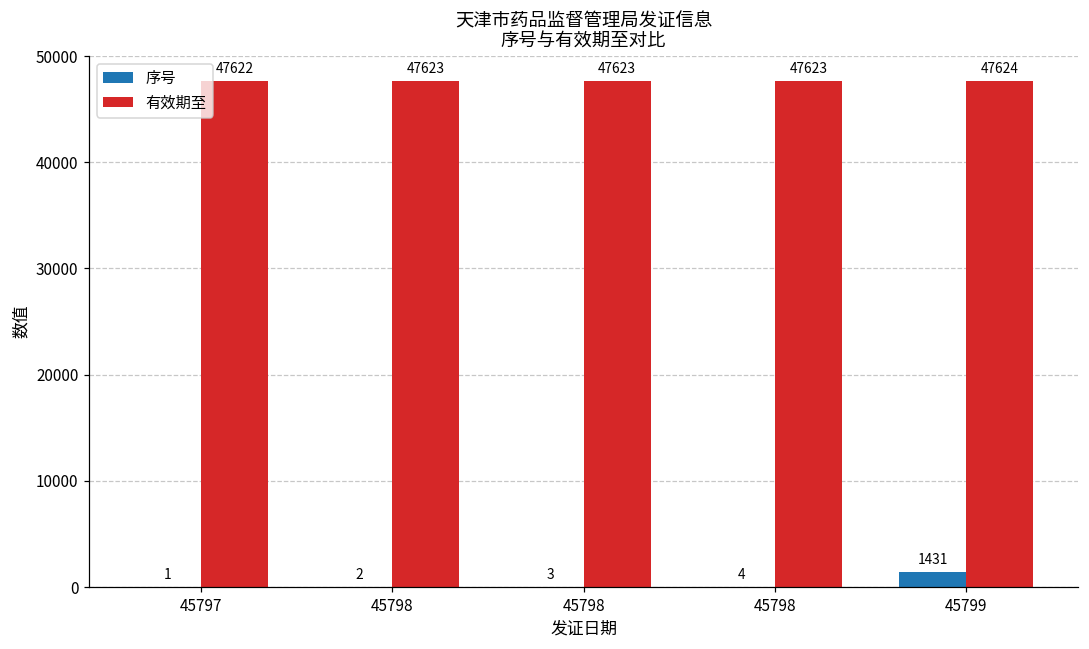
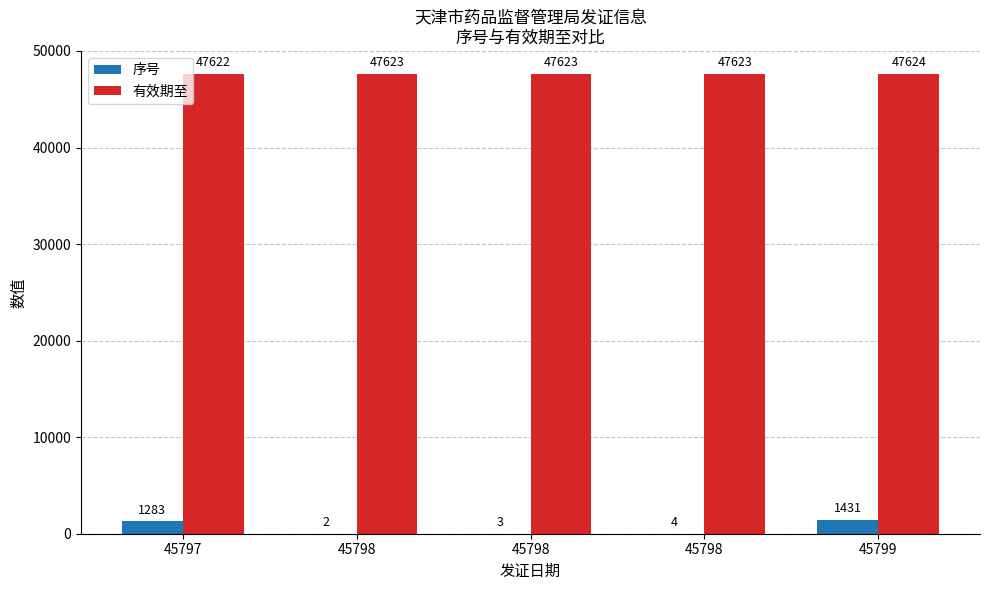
序号, 45797: 1 -> 1283
